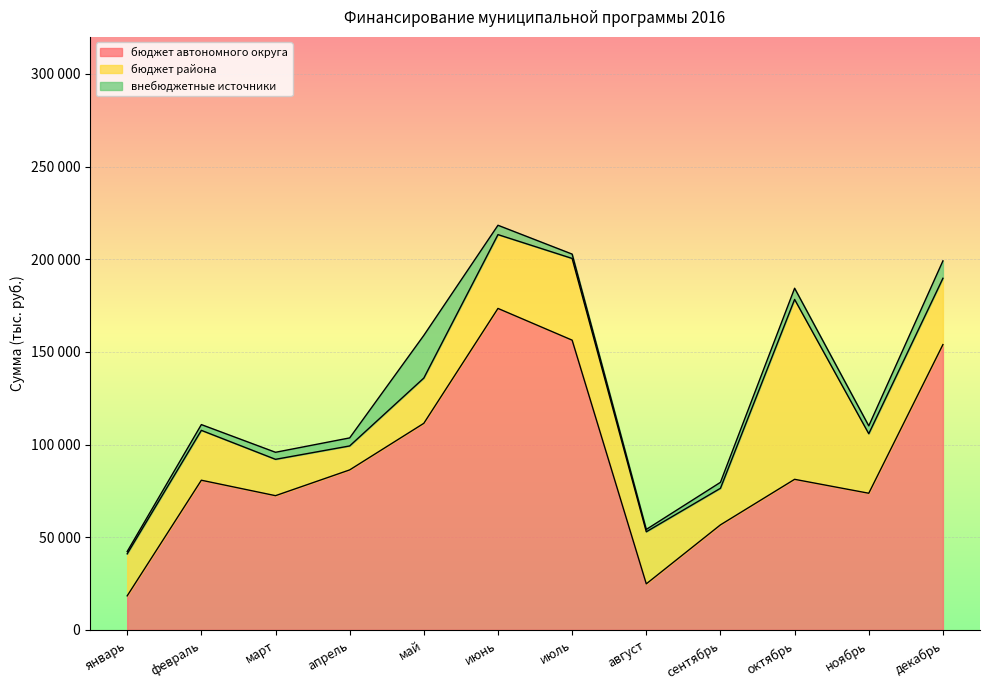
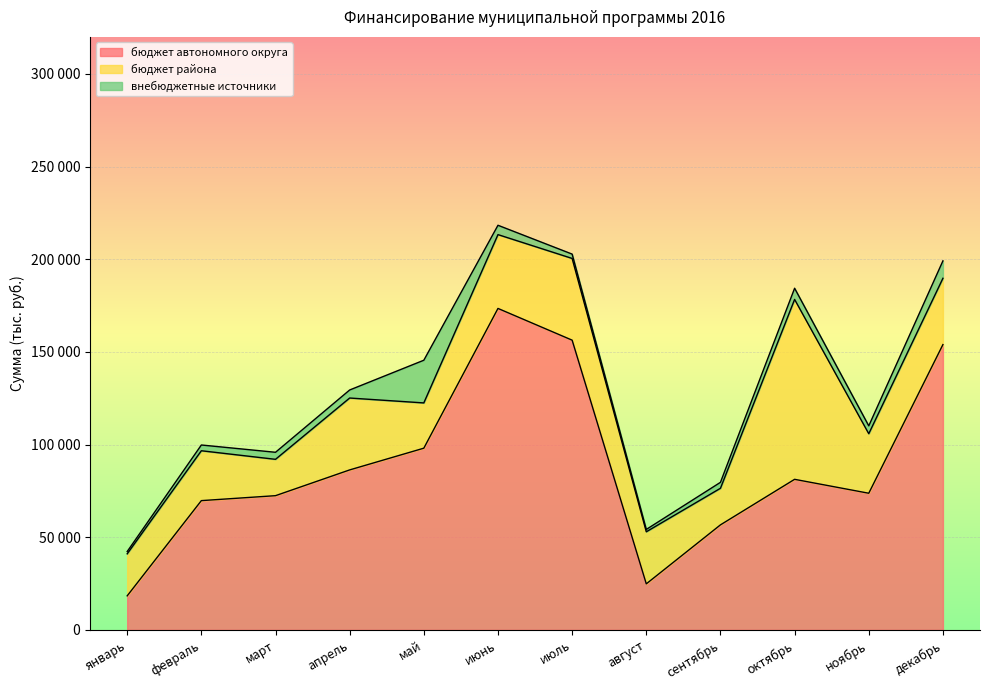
бюджет автономного округа, февраль: 81000 -> 70000
бюджет района, апрель: 13000 -> 39000
бюджет автономного округа, май: 111000 -> 98000
